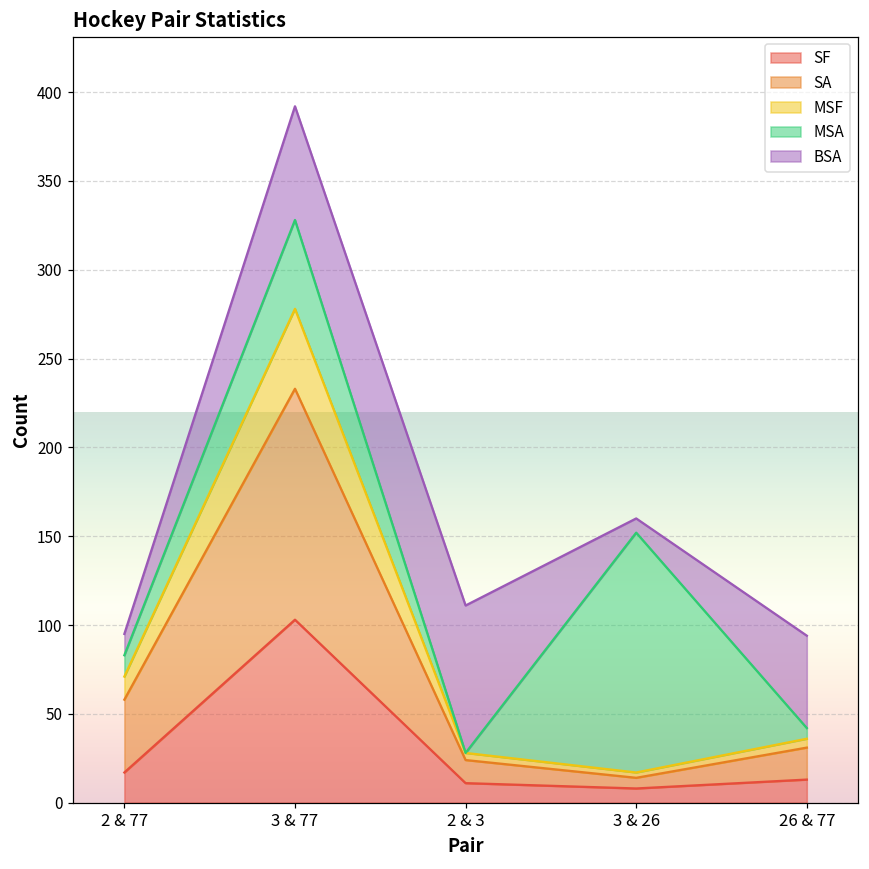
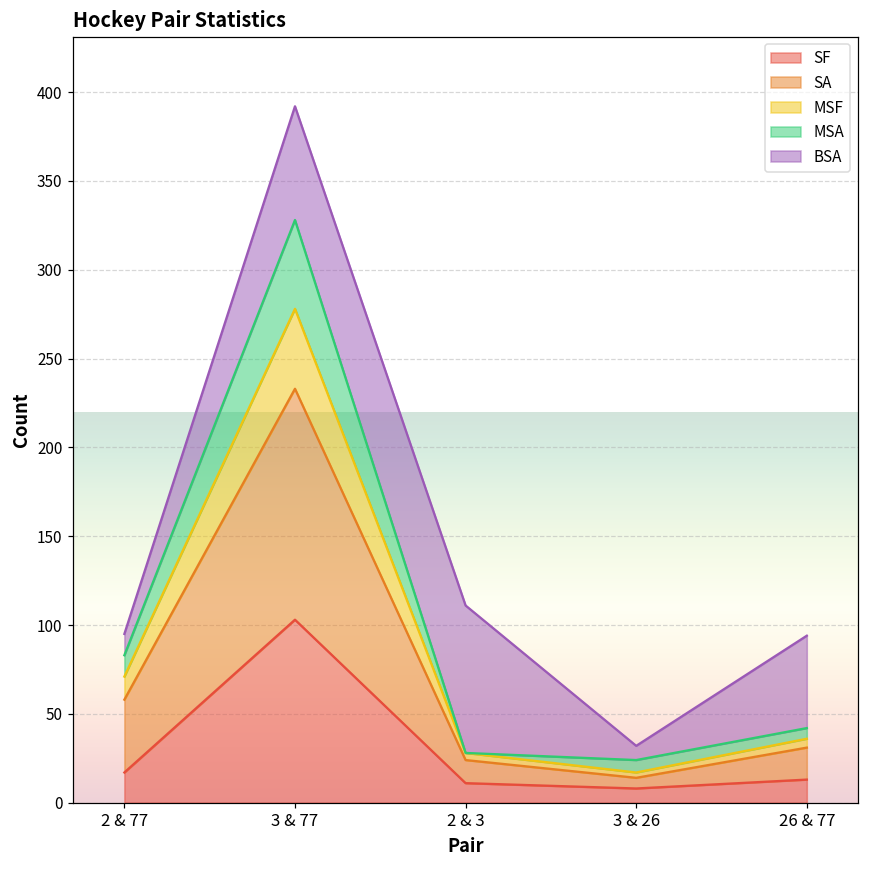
MSA, 3 & 26: 135 -> 7
